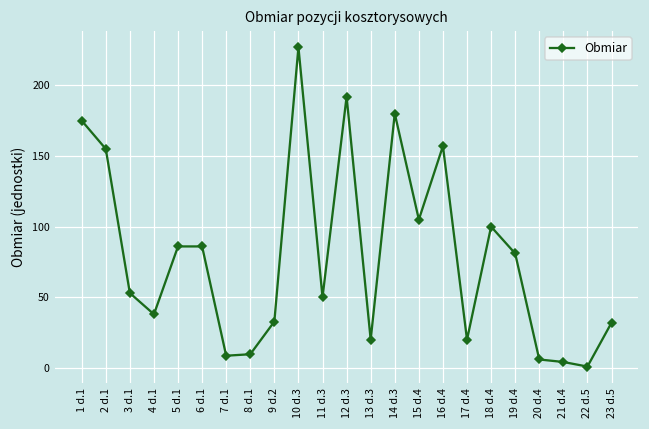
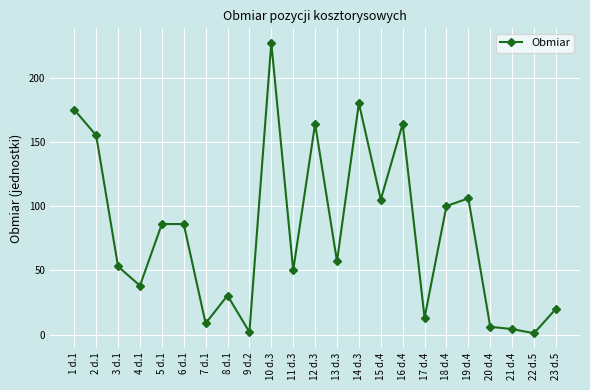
8 d.1: 10 -> 30
9 d.2: 33 -> 2
12 d.3: 192 -> 164
13 d.3: 20 -> 57
16 d.4: 157 -> 164
17 d.4: 20 -> 13
19 d.4: 81 -> 106
23 d.5: 32 -> 20
